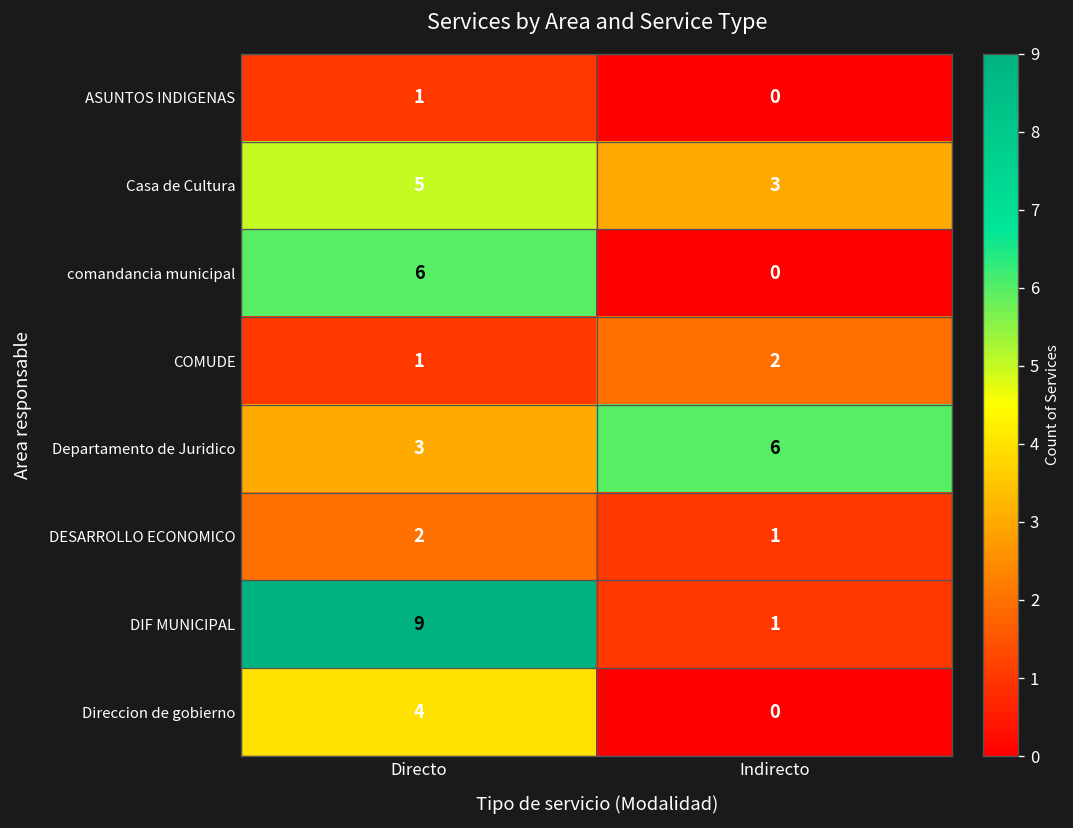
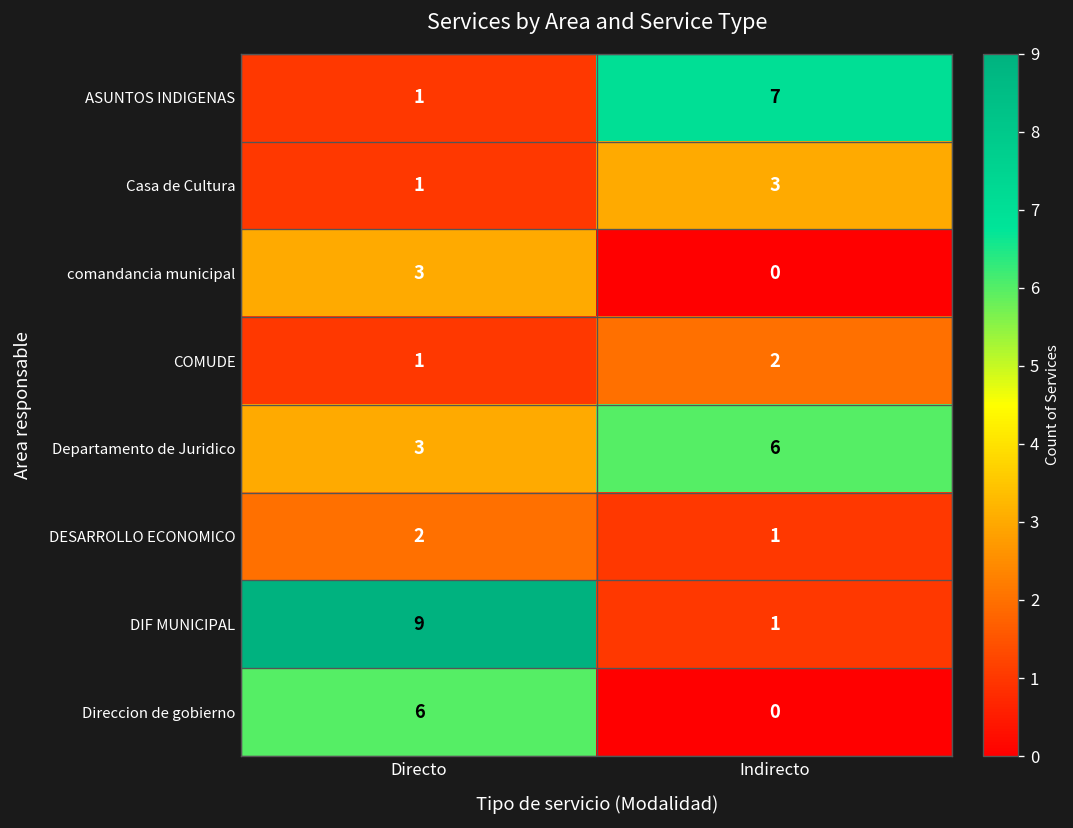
ASUNTOS INDIGENAS, Indirecto: 0 -> 7
Casa de Cultura, Directo: 5 -> 1
comandancia municipal, Directo: 6 -> 3
Direccion de gobierno, Directo: 4 -> 6
